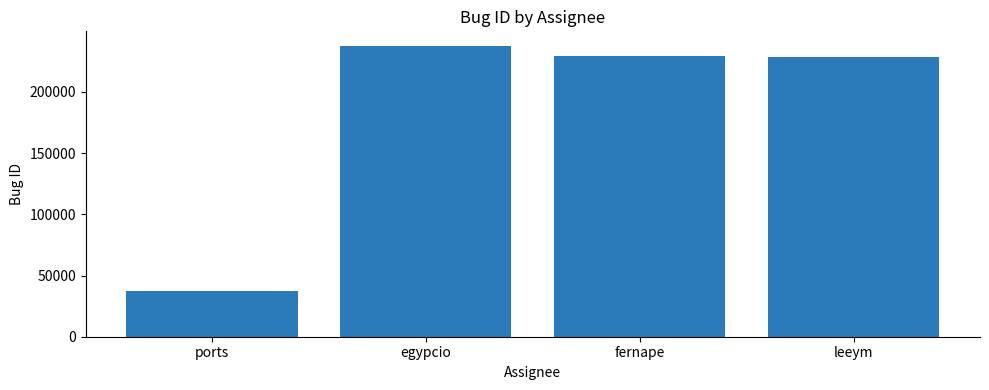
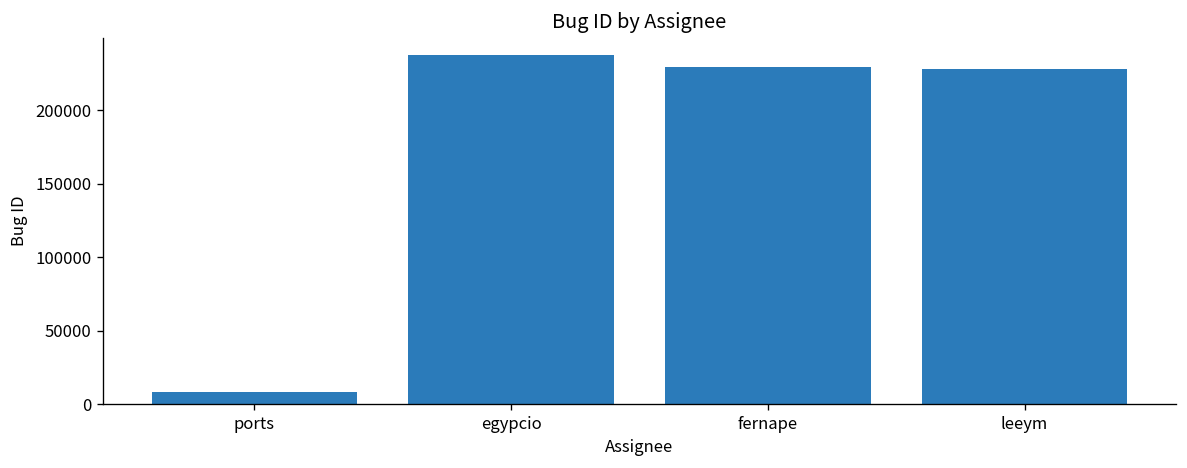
ports: 38000 -> 9000
